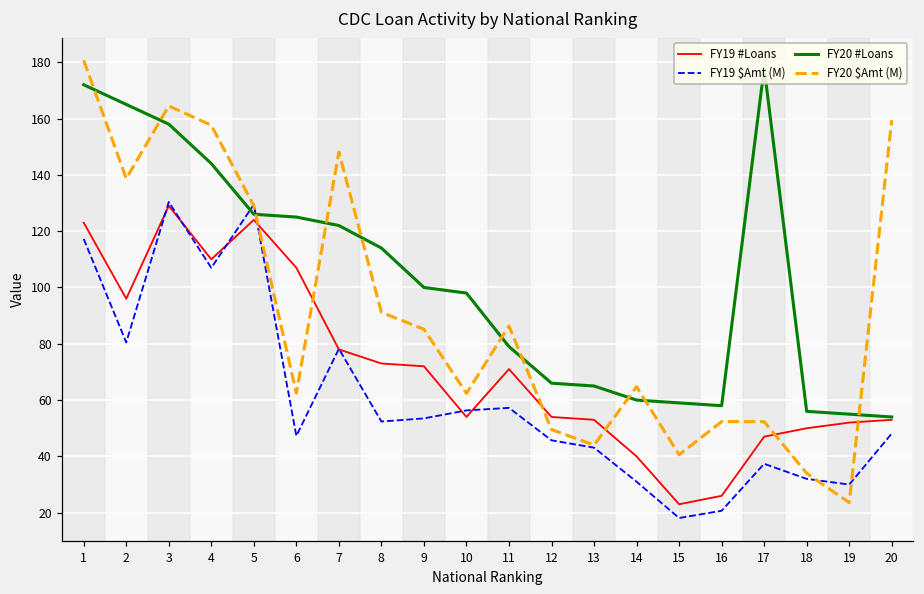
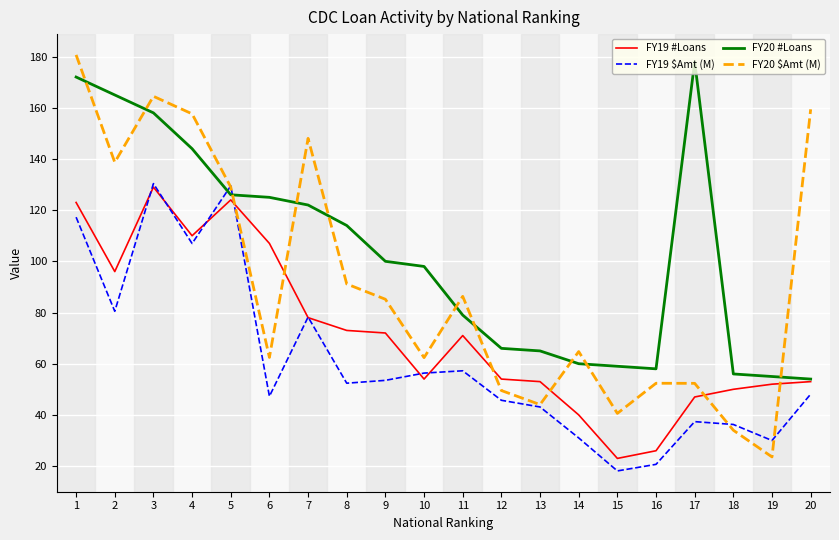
FY19 $Amt (M), 18: 32 -> 36
